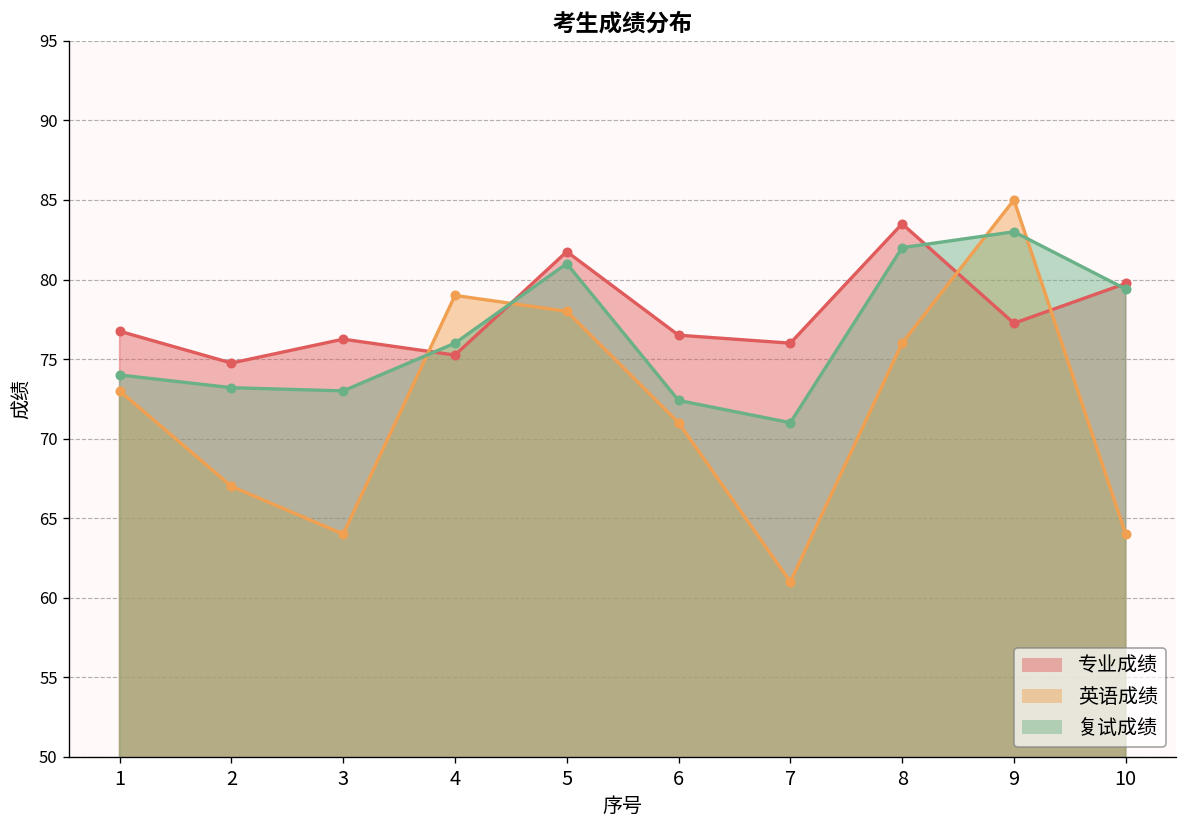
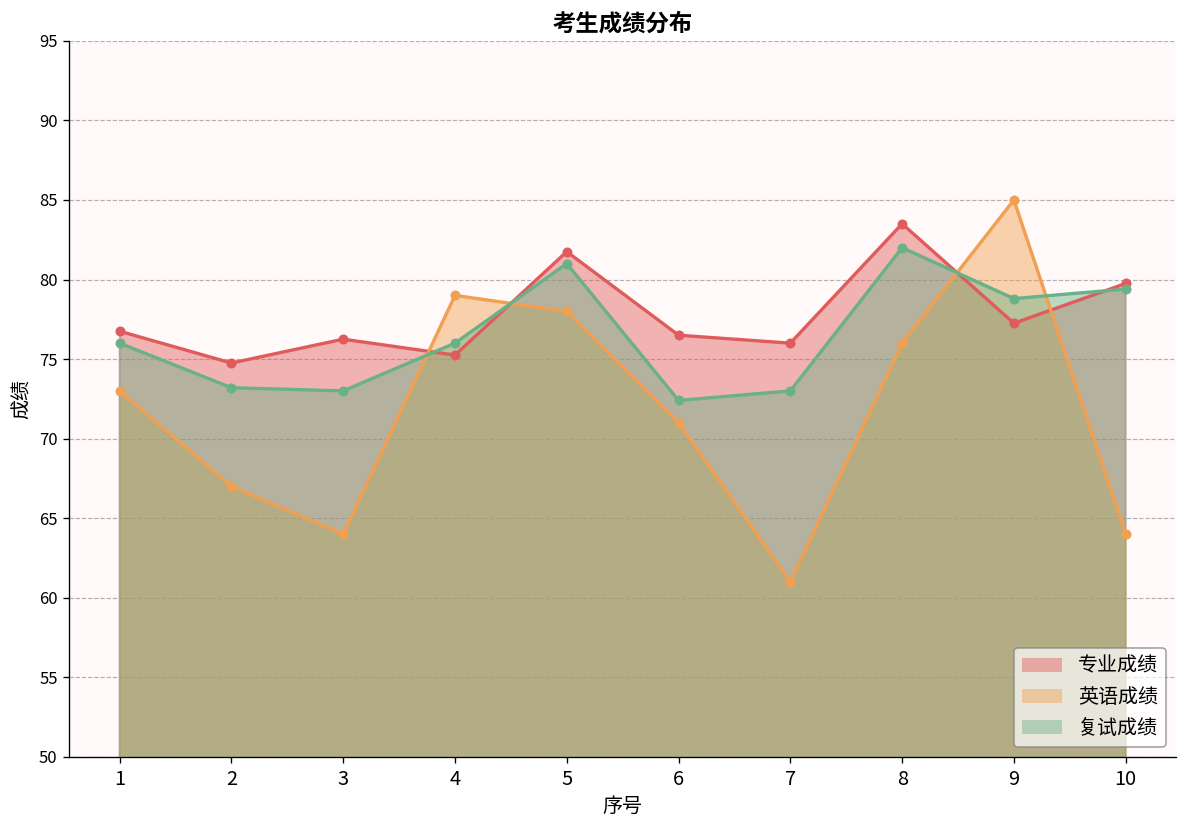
复试成绩, 1: 74 -> 76
复试成绩, 7: 71 -> 73
复试成绩, 9: 83.0 -> 78.8
